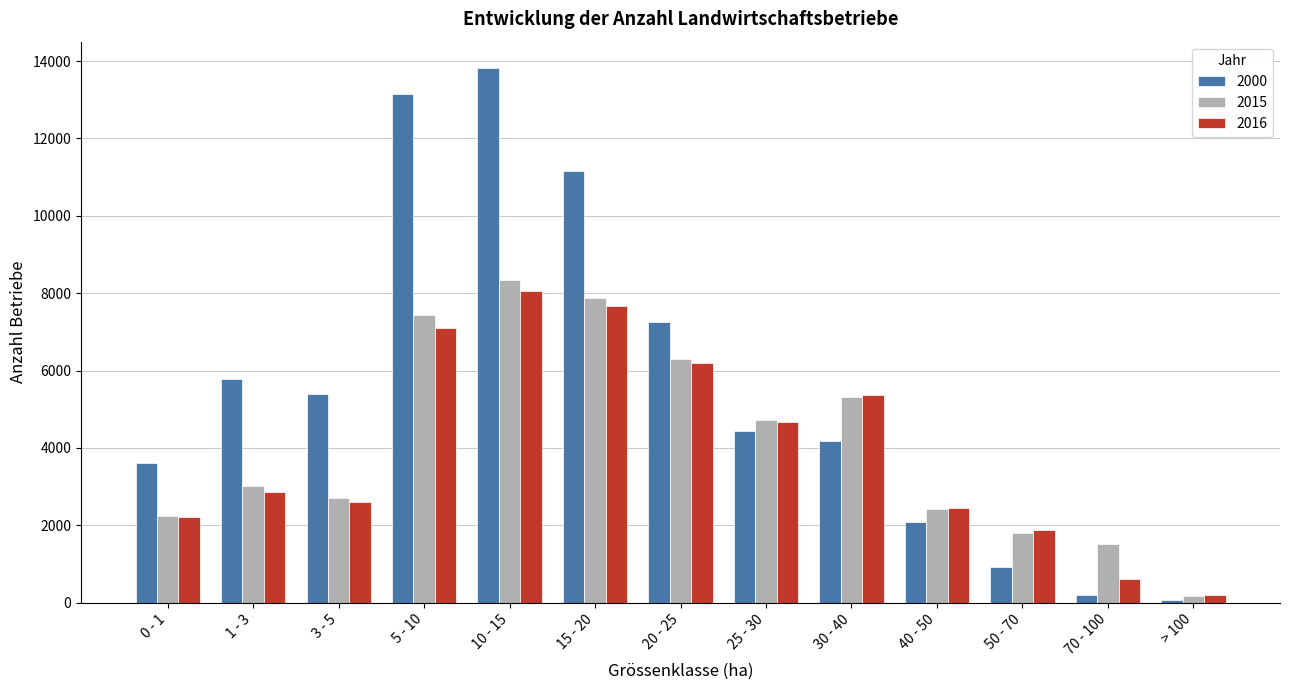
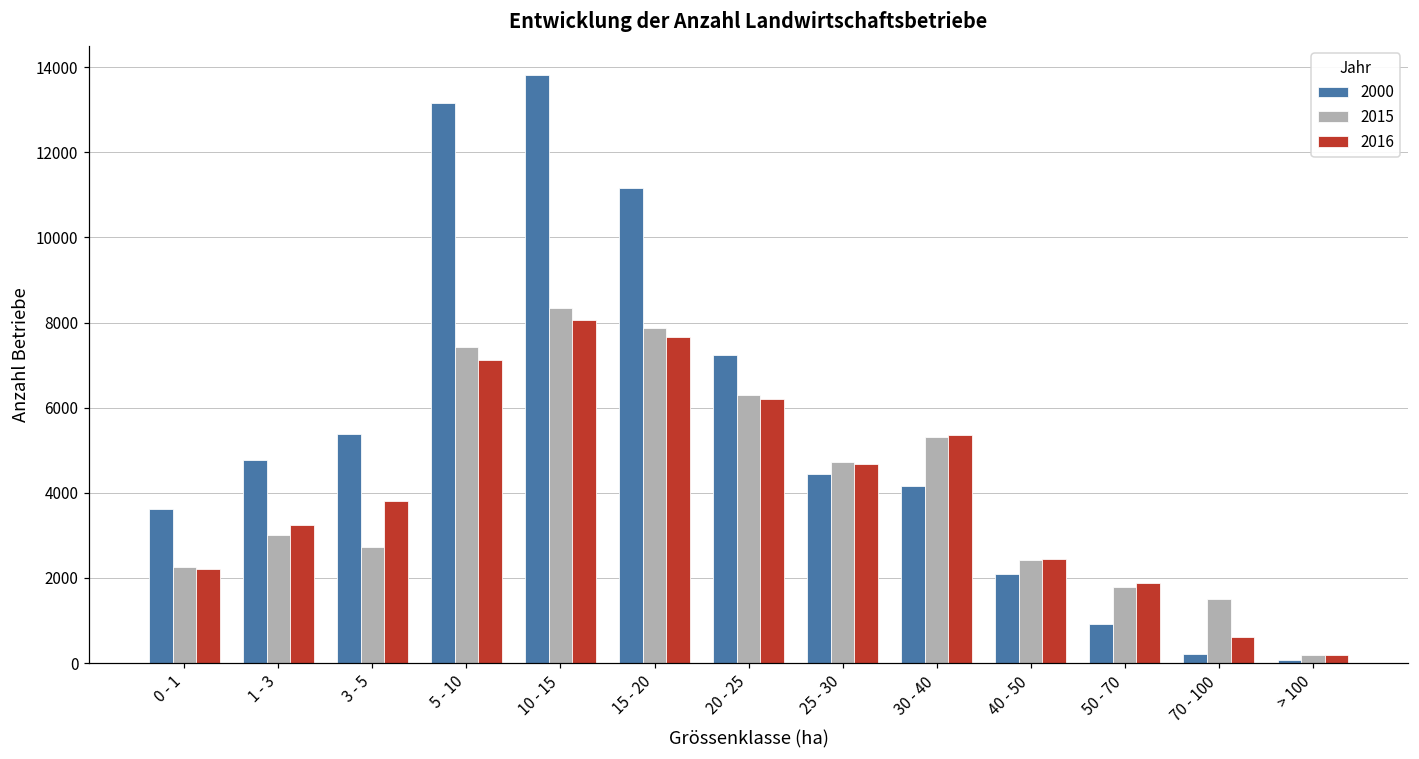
2000, 1 - 3: 5800 -> 4800
2016, 1 - 3: 2900 -> 3200
2016, 3 - 5: 2600 -> 3800
